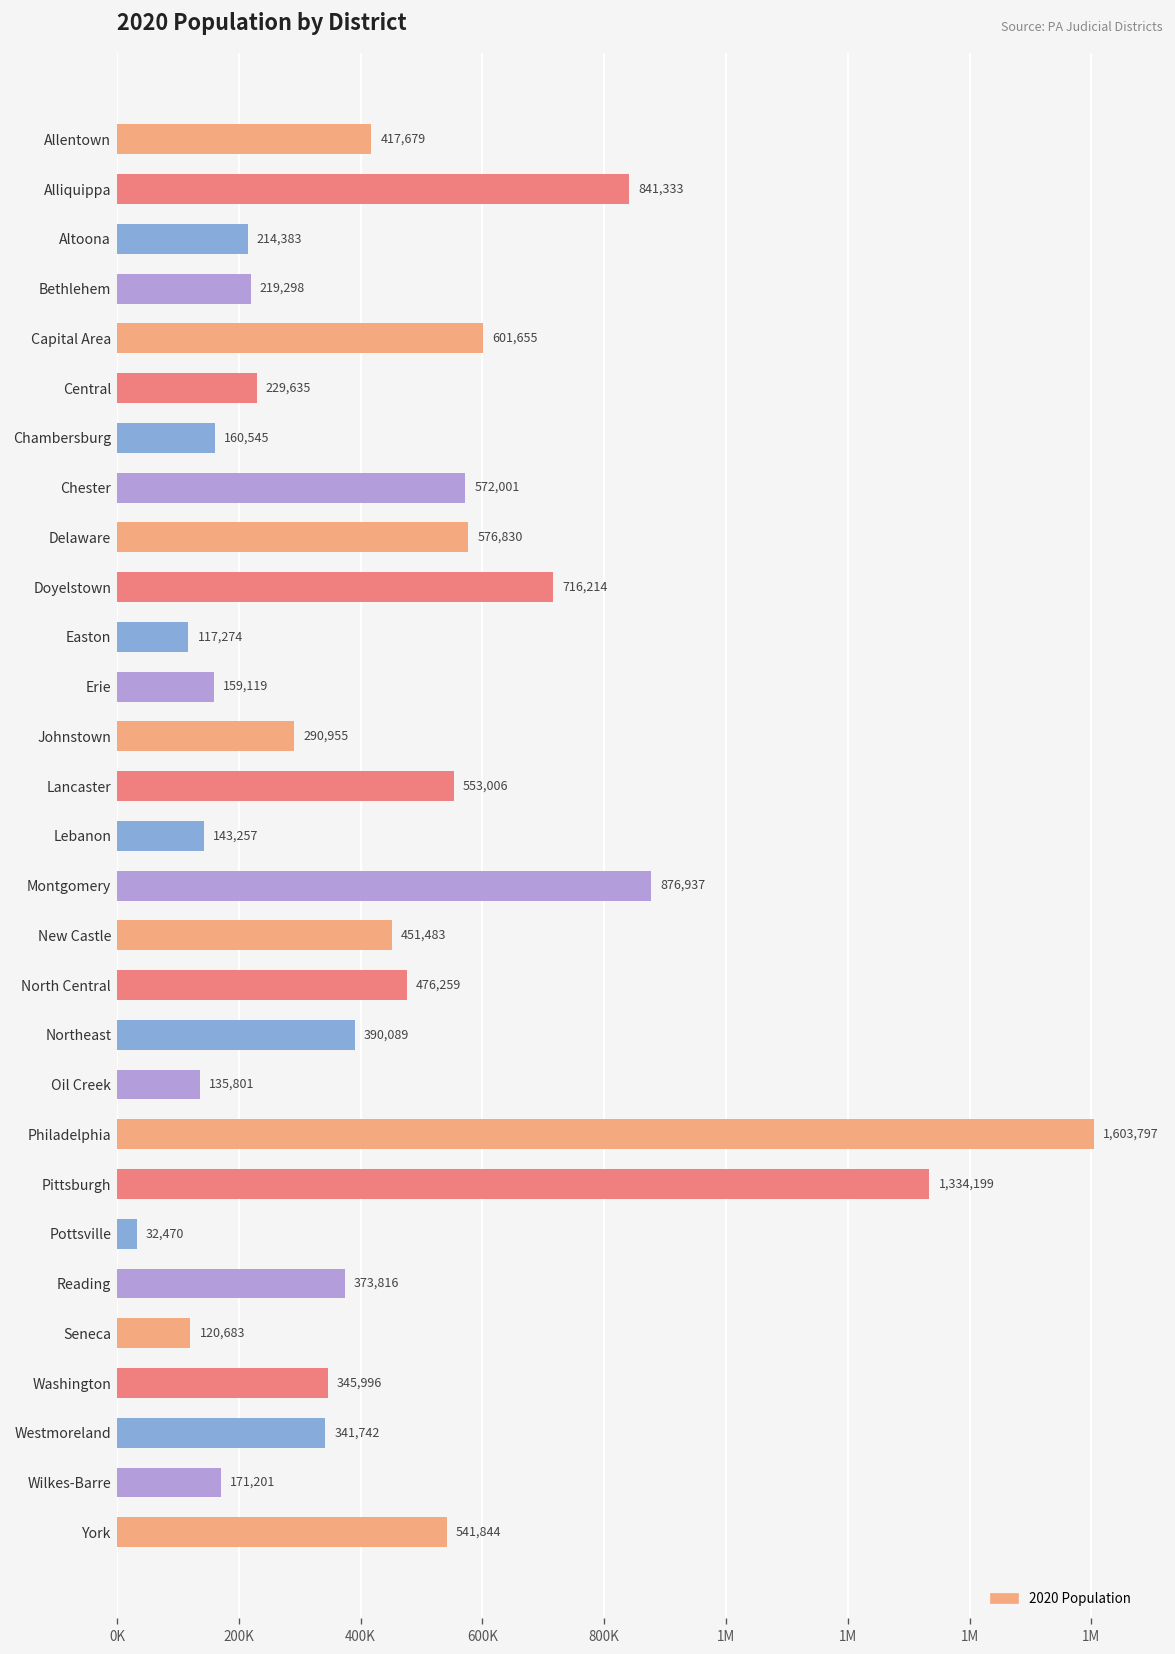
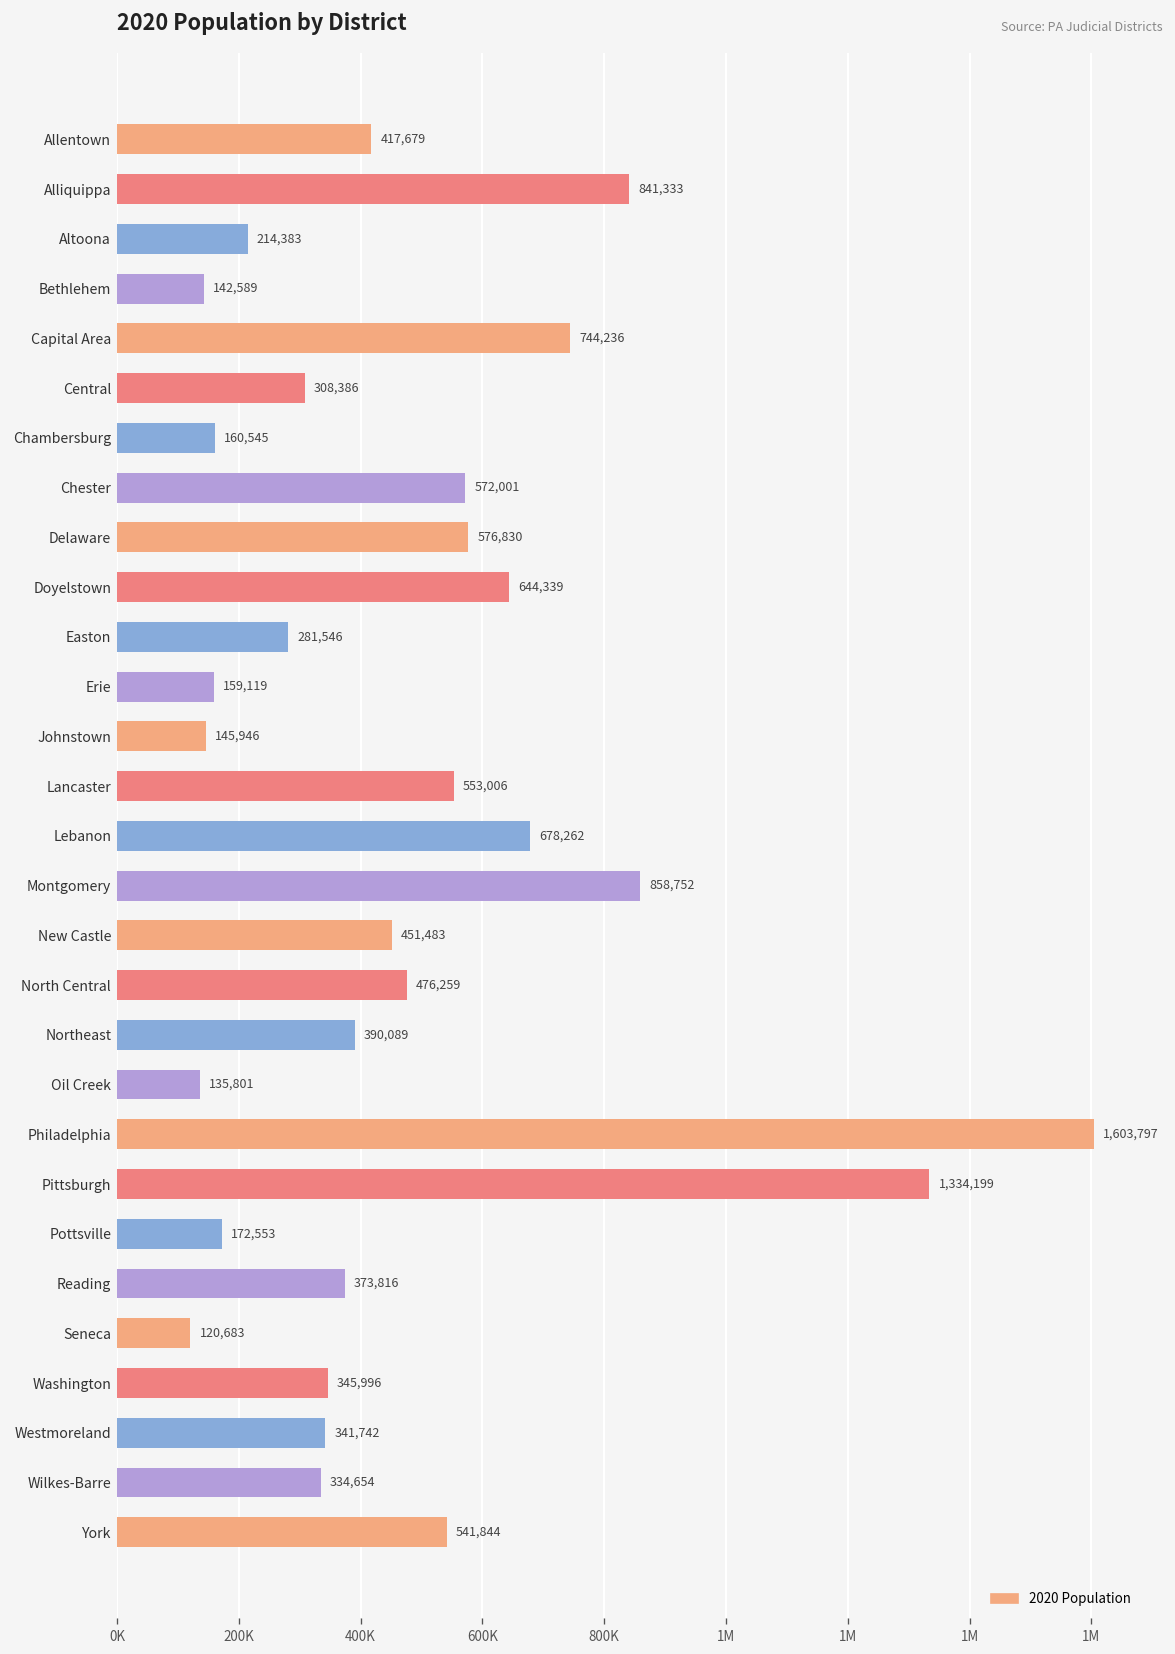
Bethlehem: 219,298 -> 142,589
Capital Area: 601,655 -> 744,236
Central: 229,635 -> 308,386
Doyelstown: 716,214 -> 644,339
Easton: 117,274 -> 281,546
Johnstown: 290,955 -> 145,946
Lebanon: 143,257 -> 678,262
Montgomery: 876,937 -> 858,752
Pottsville: 32,470 -> 172,553
Wilkes-Barre: 171,201 -> 334,654
